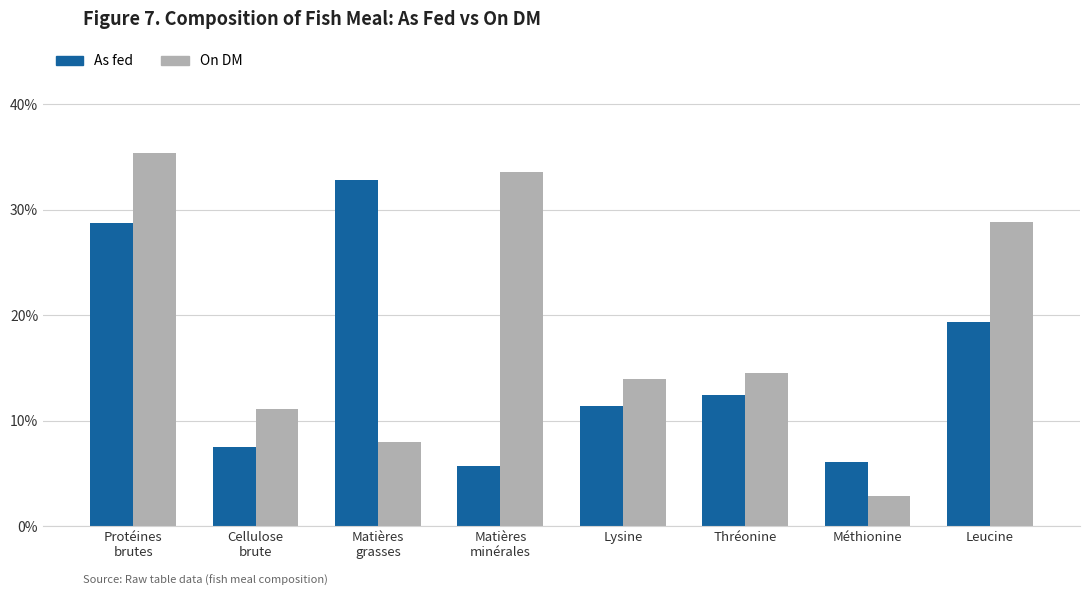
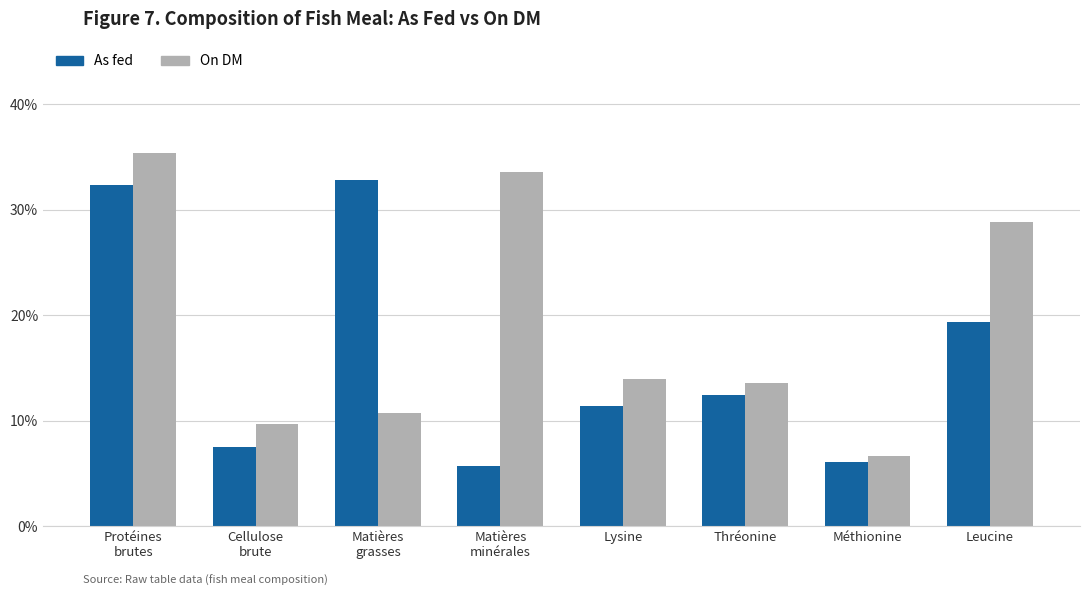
As fed, Protéines brutes: 28.7% -> 32.3%
On DM, Cellulose brute: 11.1% -> 9.7%
On DM, Matières grasses: 8.0% -> 10.7%
On DM, Thréonine: 14.5% -> 13.6%
On DM, Méthionine: 2.9% -> 6.6%
